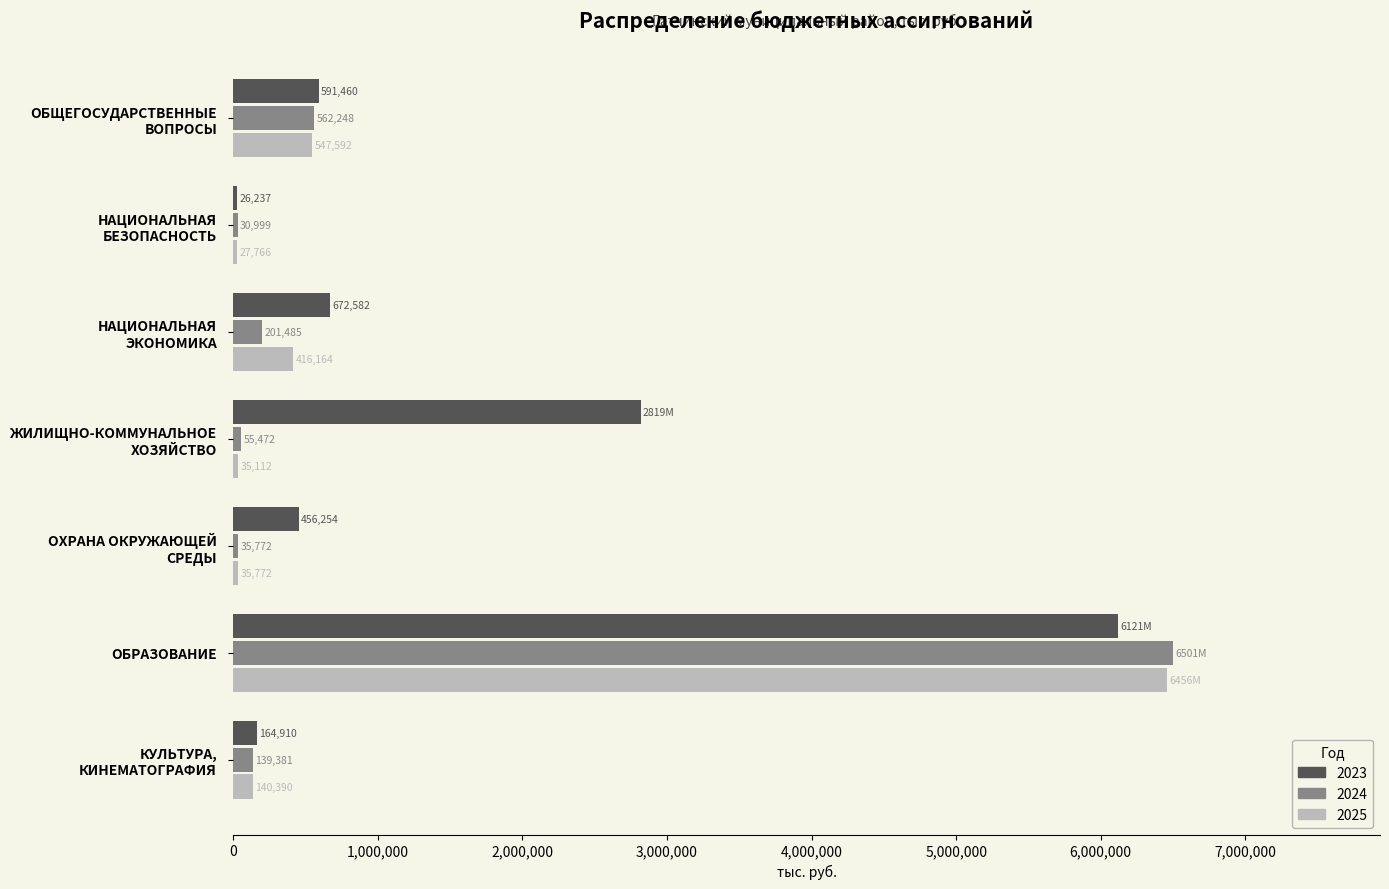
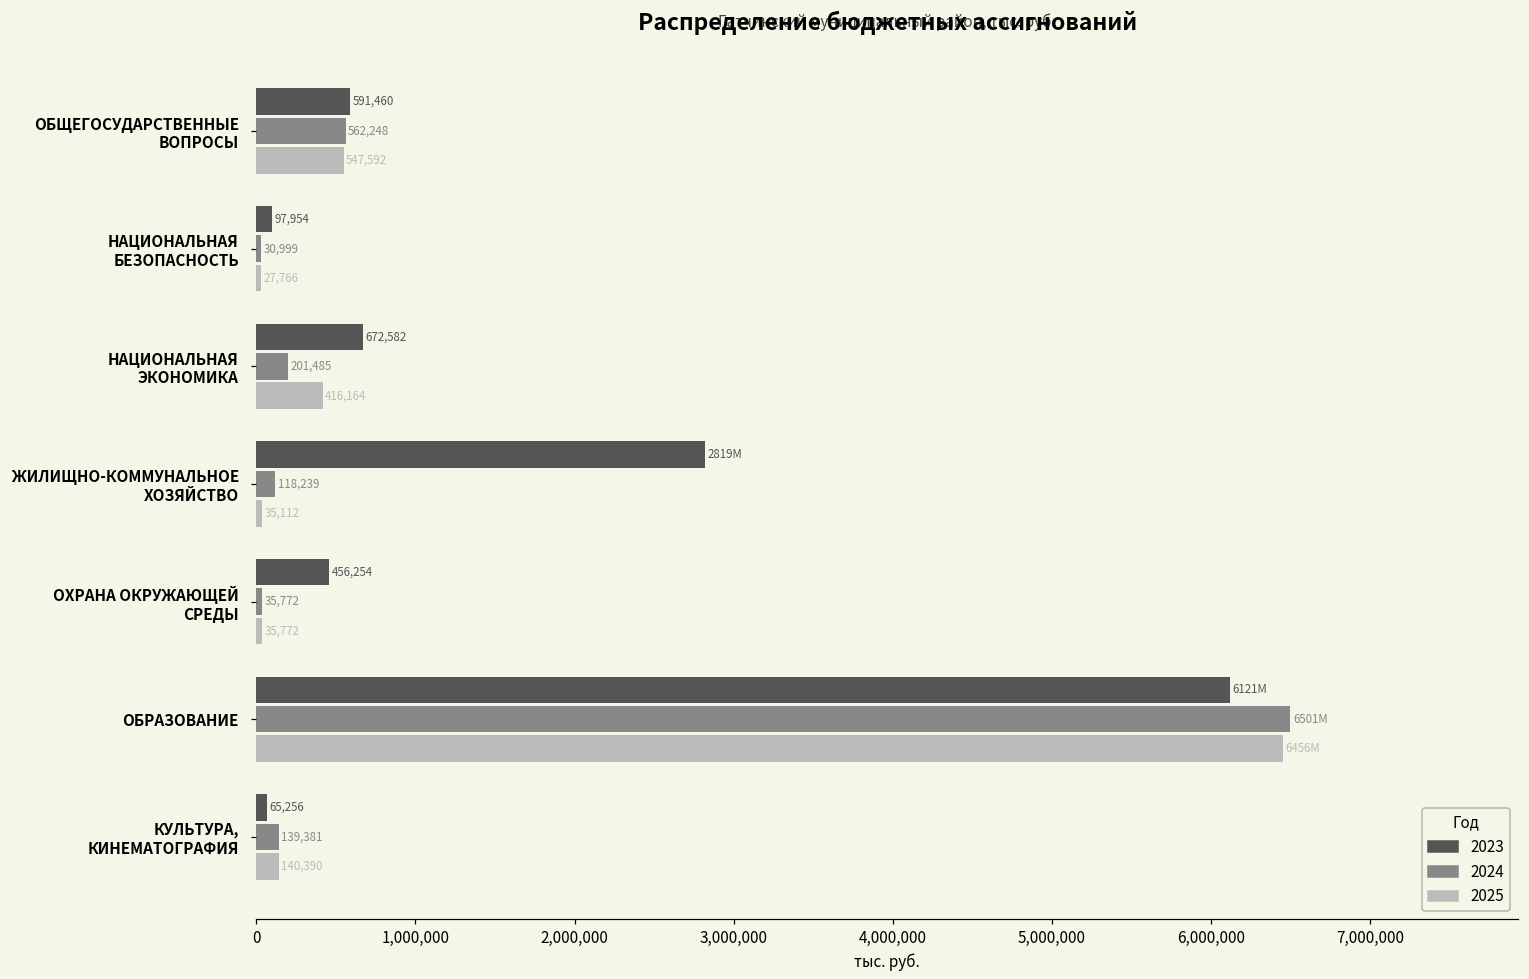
2023, НАЦИОНАЛЬНАЯ БЕЗОПАСНОСТЬ: 26,237 -> 97,954
2024, ЖИЛИЩНО-КОММУНАЛЬНОЕ ХОЗЯЙСТВО: 55,472 -> 118,239
2023, КУЛЬТУРА, КИНЕМАТОГРАФИЯ: 164,910 -> 65,256
